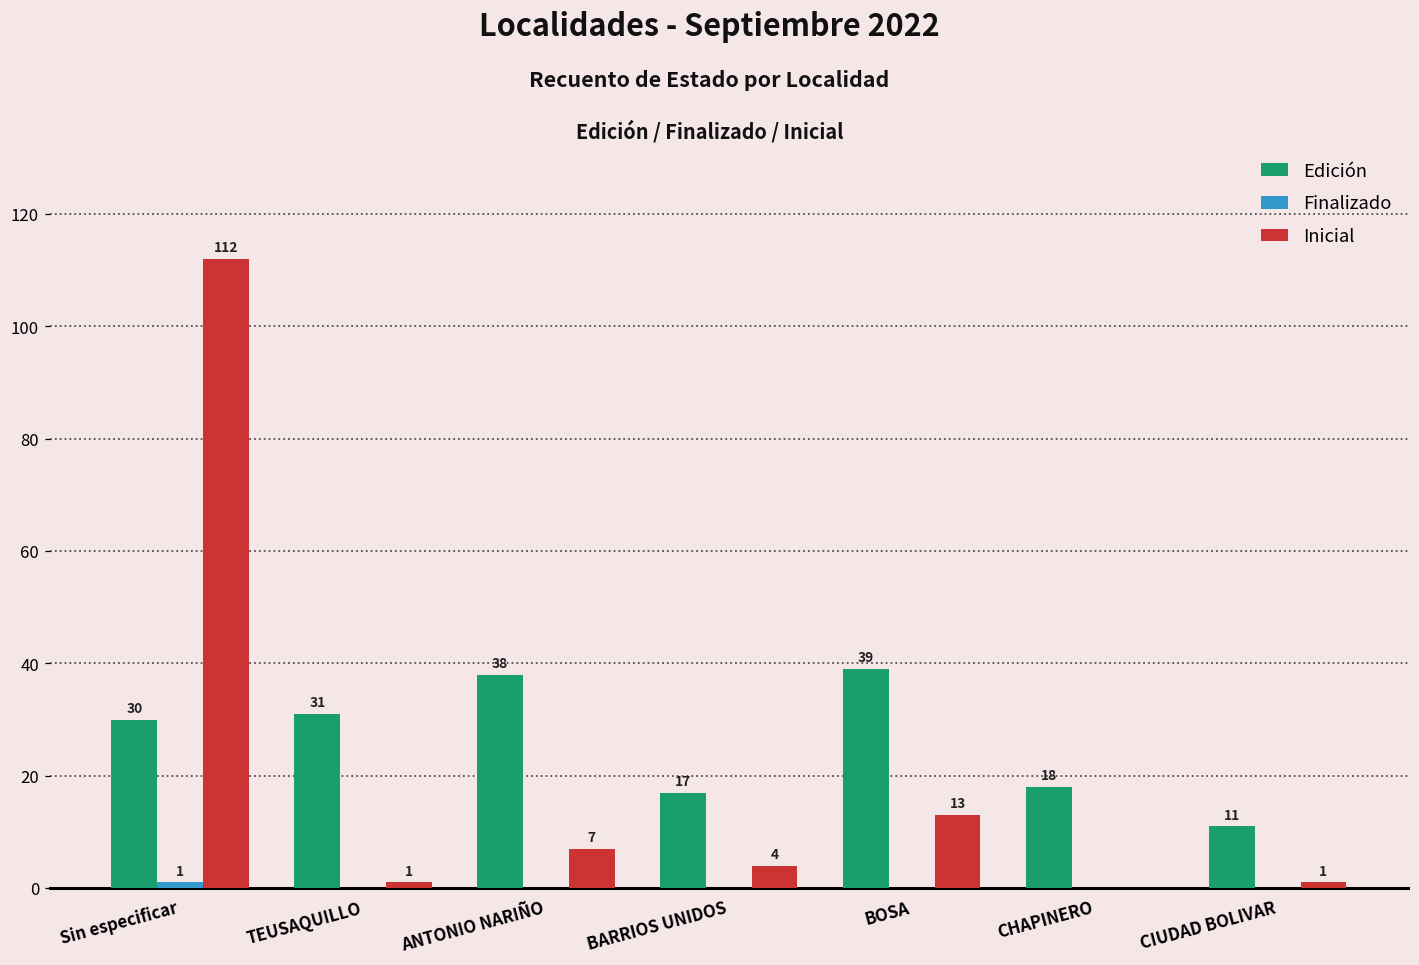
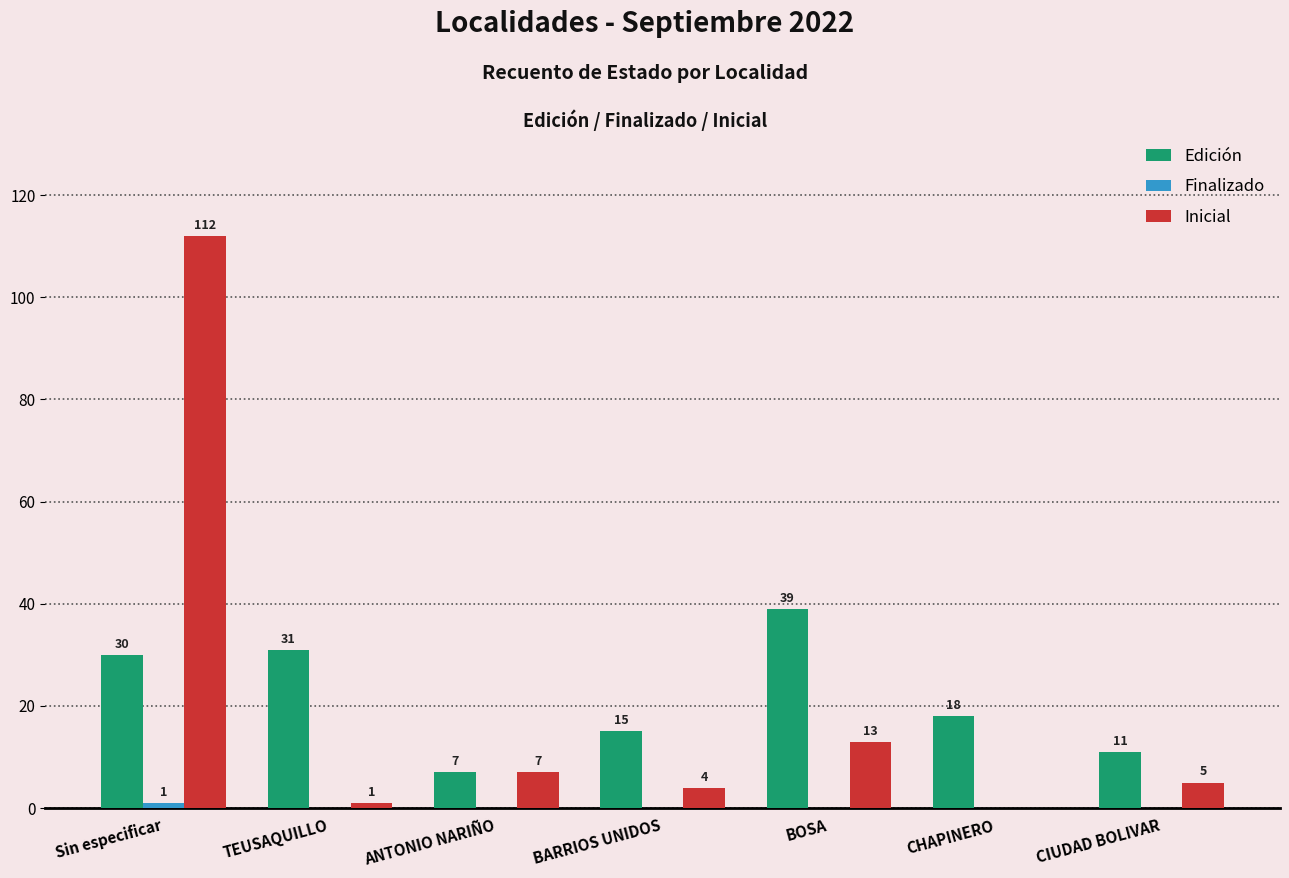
Edición, ANTONIO NARIÑO: 38 -> 7
Edición, BARRIOS UNIDOS: 17 -> 15
Inicial, CIUDAD BOLIVAR: 1 -> 5
